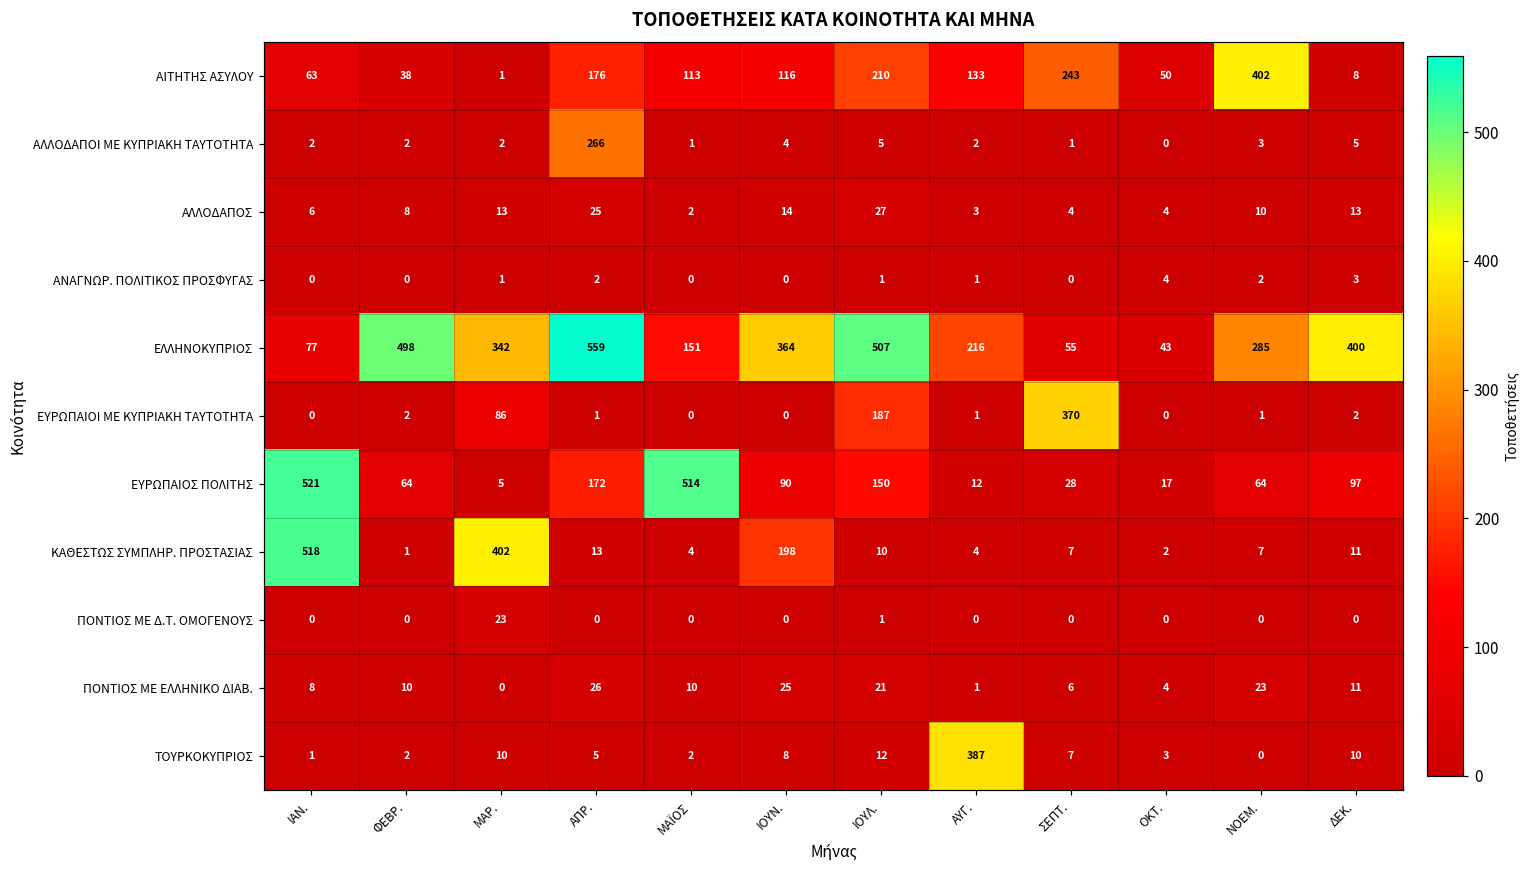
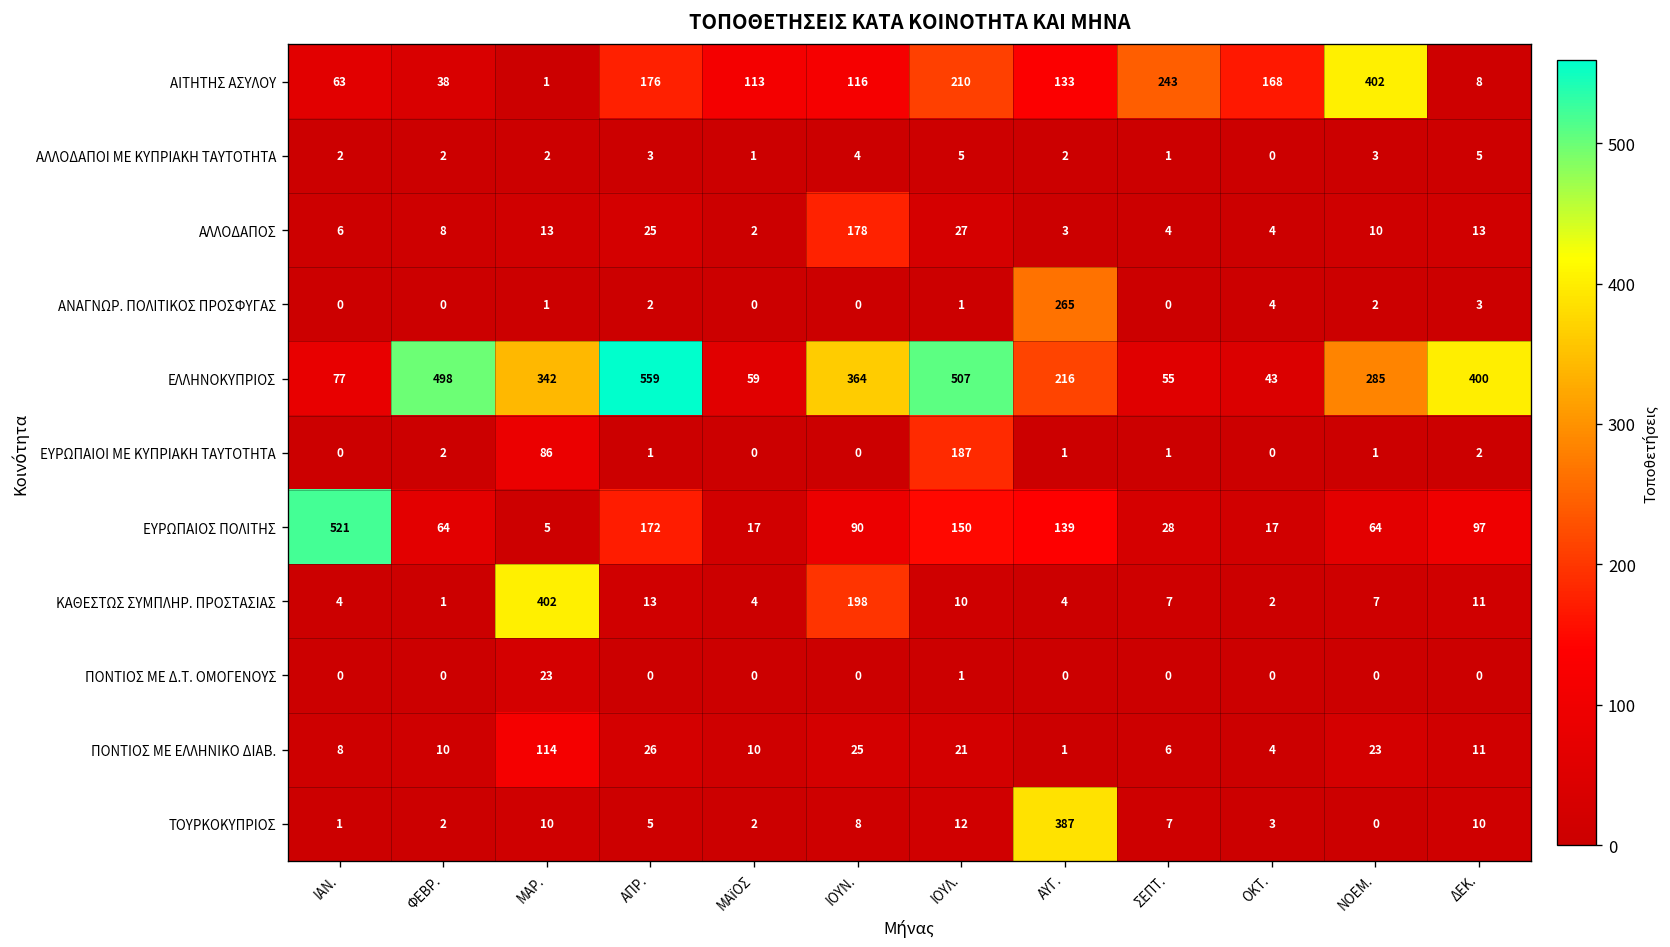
ΑΙΤΗΤΗΣ ΑΣΥΛΟΥ, ΟΚΤ.: 50 -> 168
ΑΛΛΟΔΑΠΟΙ ΜΕ ΚΥΠΡΙΑΚΗ ΤΑΥΤΟΤΗΤΑ, ΑΠΡ.: 266 -> 3
ΑΛΛΟΔΑΠΟΣ, ΙΟΥΝ.: 14 -> 178
ΑΝΑΓΝΩΡ. ΠΟΛΙΤΙΚΟΣ ΠΡΟΣΦΥΓΑΣ, ΑΥΓ.: 1 -> 265
ΕΛΛΗΝΟΚΥΠΡΙΟΣ, ΜΑΪΟΣ: 151 -> 59
ΕΥΡΩΠΑΙΟΙ ΜΕ ΚΥΠΡΙΑΚΗ ΤΑΥΤΟΤΗΤΑ, ΣΕΠΤ.: 370 -> 1
ΕΥΡΩΠΑΙΟΣ ΠΟΛΙΤΗΣ, ΜΑΪΟΣ: 514 -> 17
ΕΥΡΩΠΑΙΟΣ ΠΟΛΙΤΗΣ, ΑΥΓ.: 12 -> 139
ΚΑΘΕΣΤΩΣ ΣΥΜΠΛΗΡ. ΠΡΟΣΤΑΣΙΑΣ, ΙΑΝ.: 518 -> 4
ΠΟΝΤΙΟΣ ΜΕ ΕΛΛΗΝΙΚΟ ΔΙΑΒ., ΜΑΡ.: 0 -> 114
